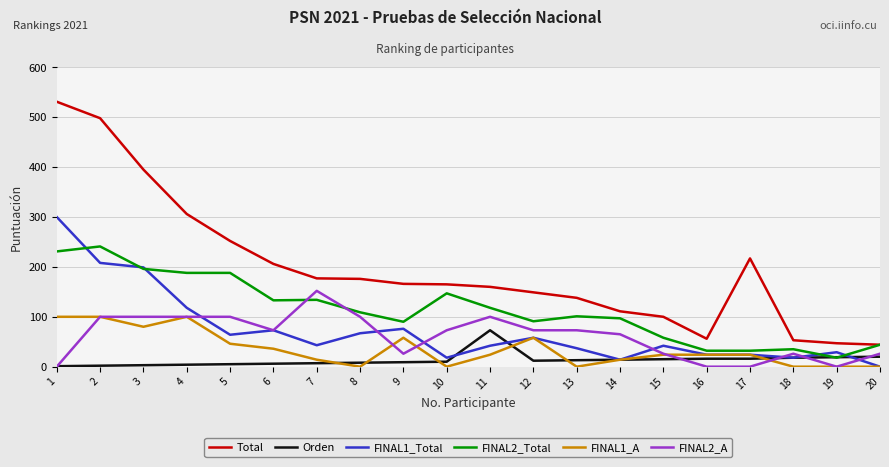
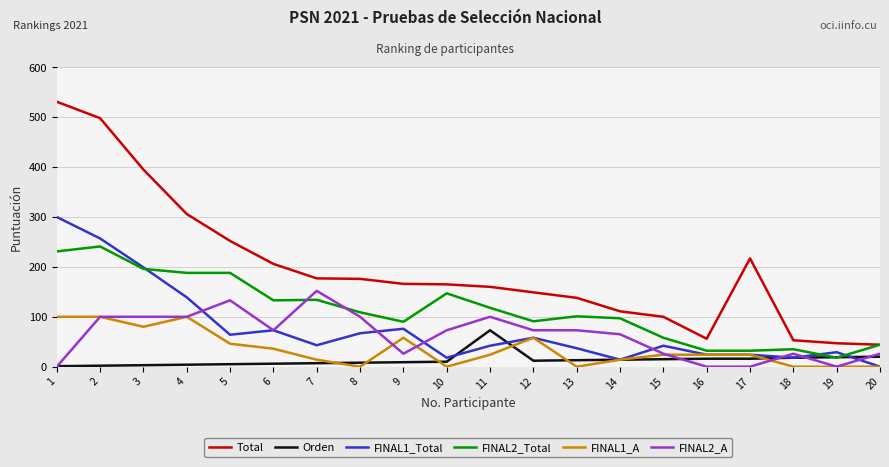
FINAL1_Total, 2: 210 -> 260
FINAL1_Total, 4: 120 -> 140
FINAL2_A, 5: 100 -> 130
